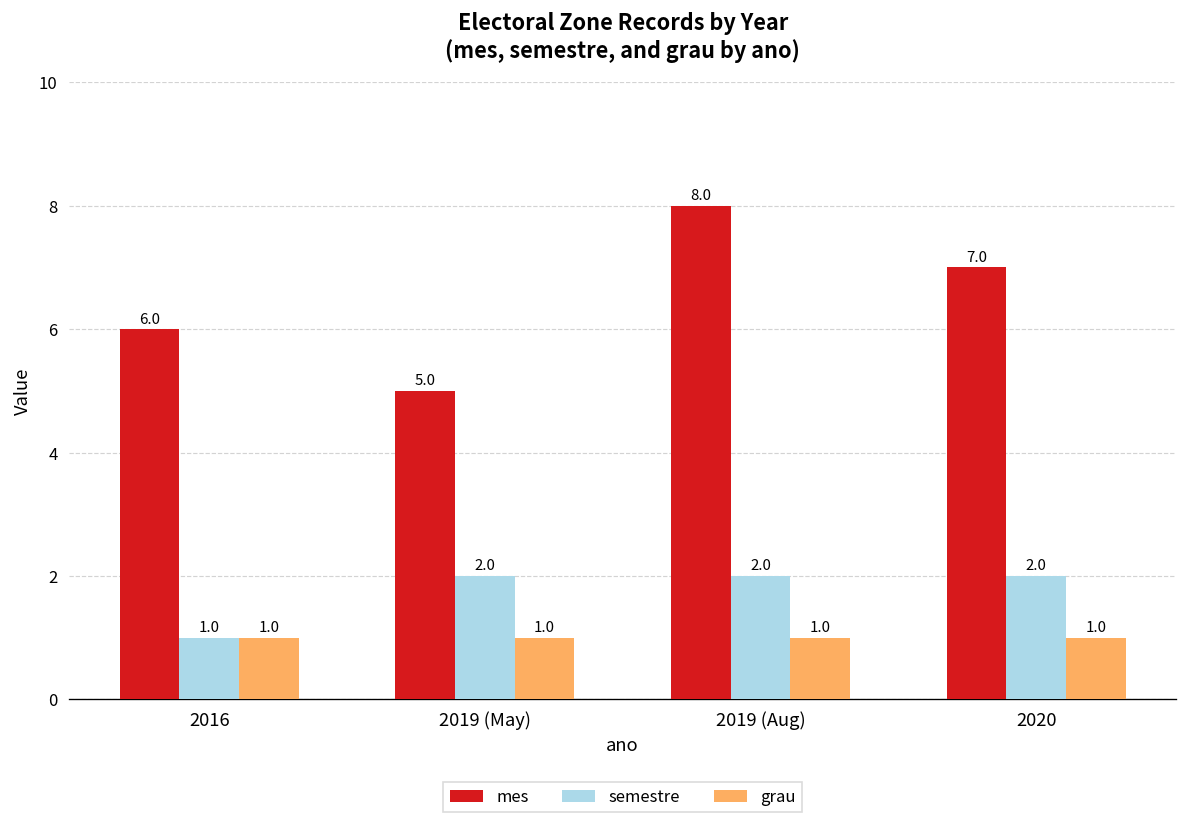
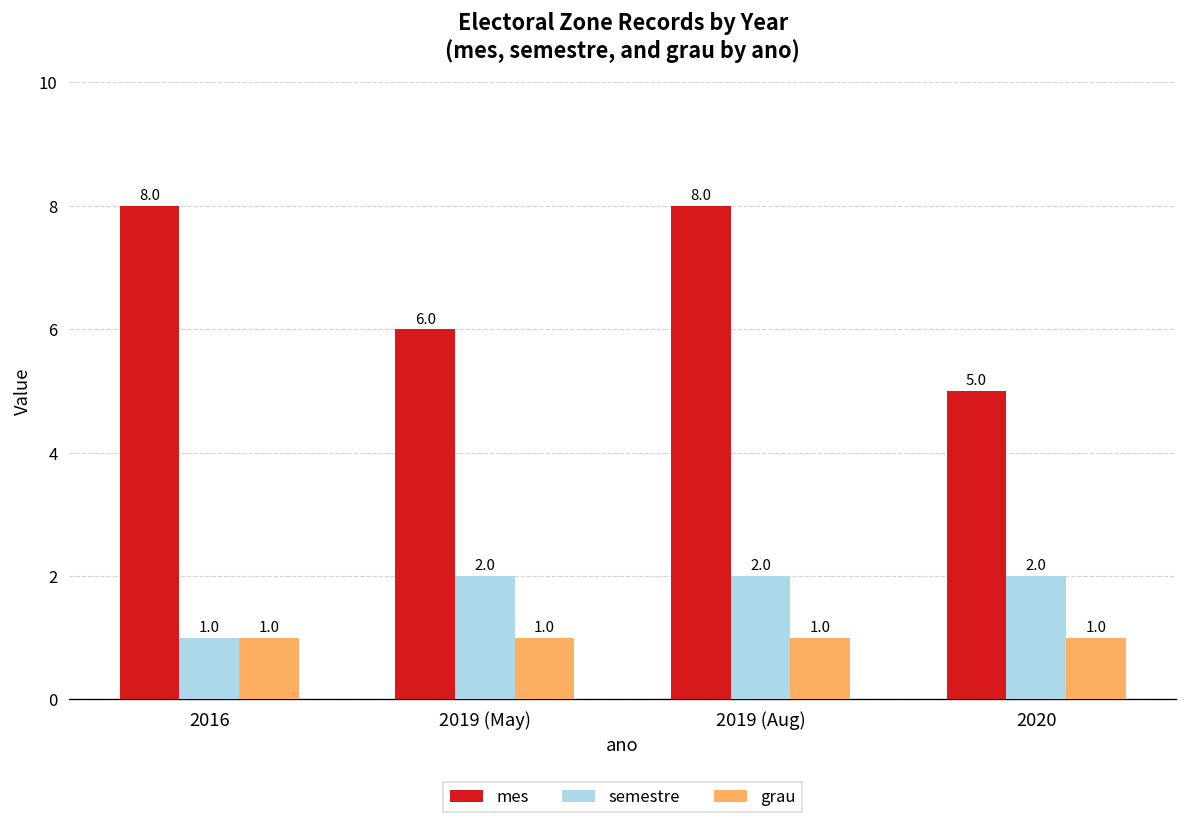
mes, 2016: 6.0 -> 8.0
mes, 2019 (May): 5.0 -> 6.0
mes, 2020: 7.0 -> 5.0
